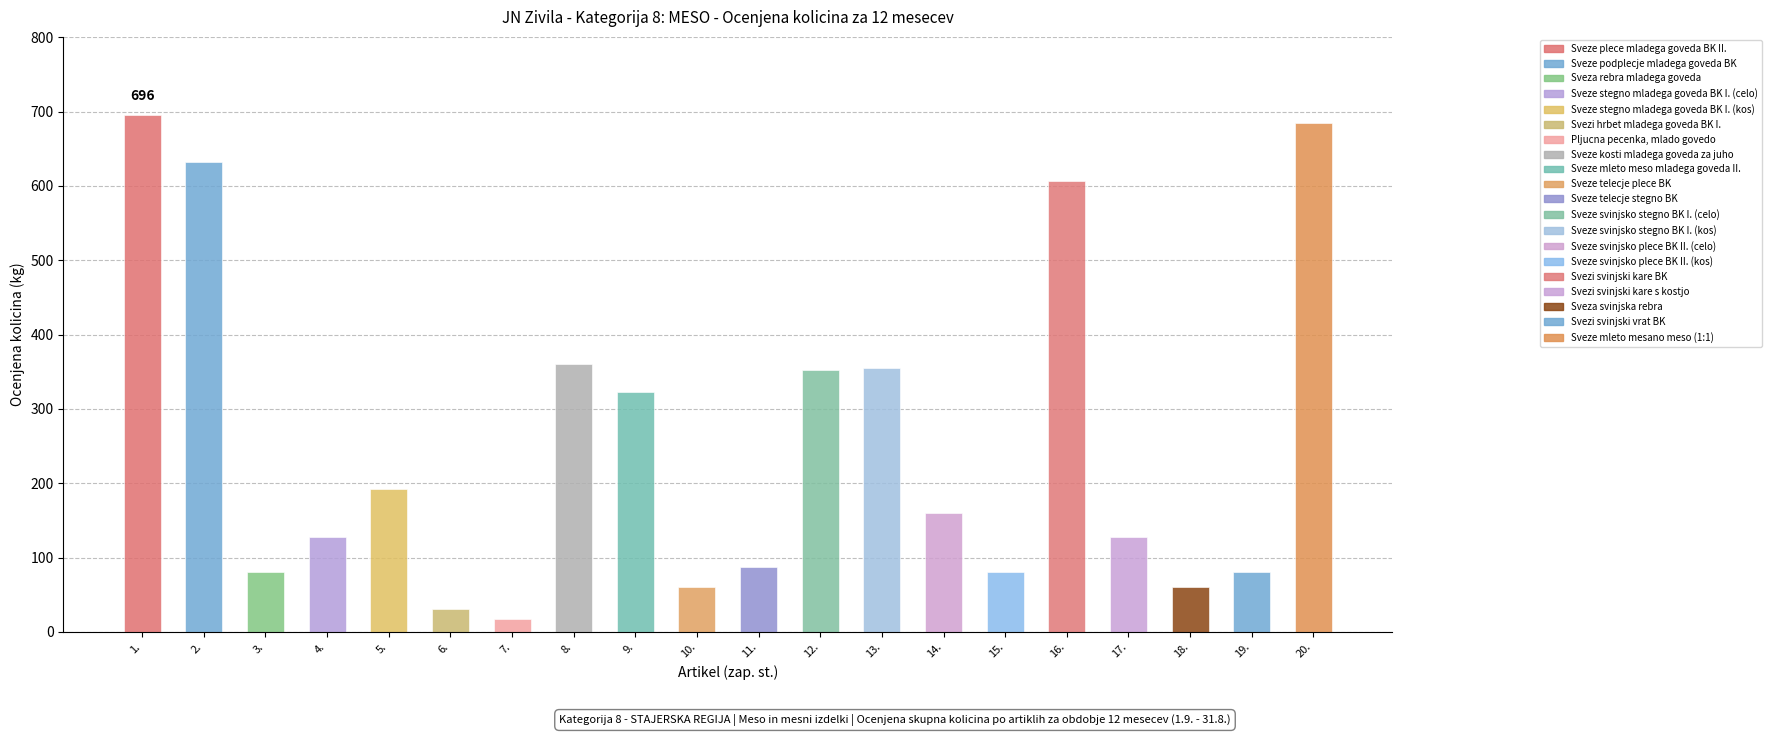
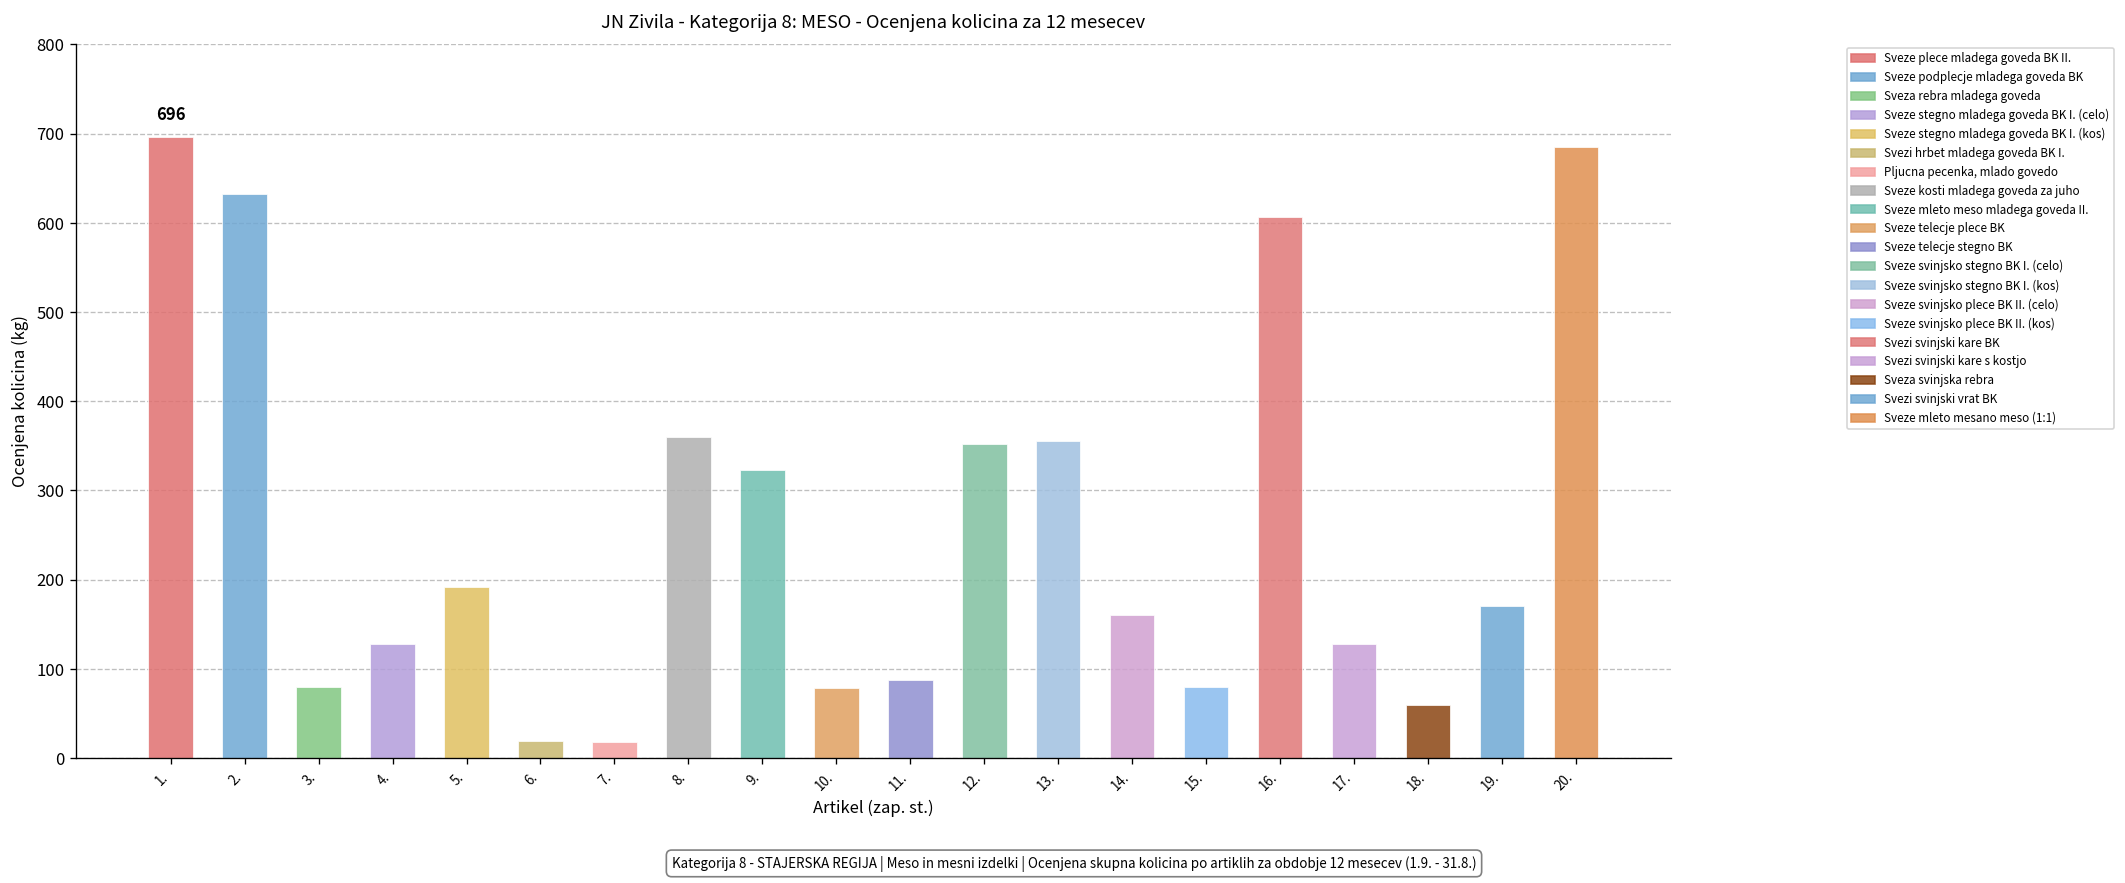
6.: 30 -> 20
10.: 60 -> 80
19.: 80 -> 170
